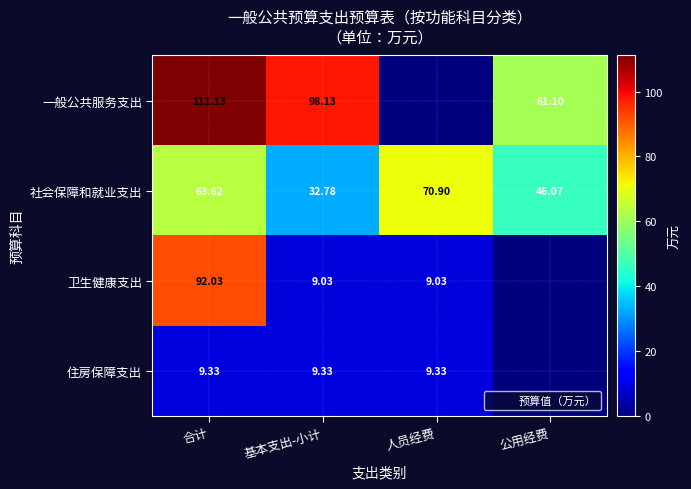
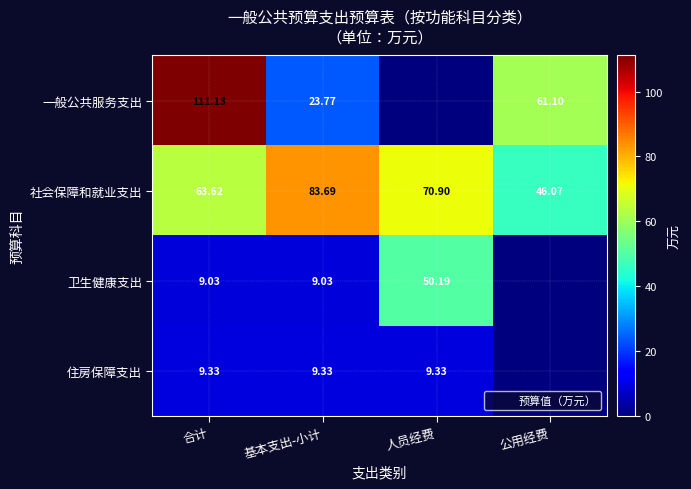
一般公共服务支出, 基本支出-小计: 98.13 -> 23.77
社会保障和就业支出, 基本支出-小计: 32.78 -> 83.69
卫生健康支出, 合计: 92.03 -> 9.03
卫生健康支出, 人员经费: 9.03 -> 50.19
